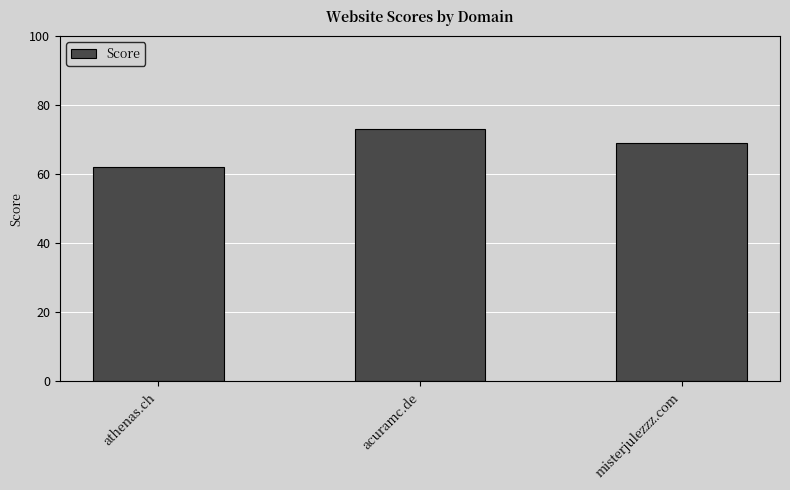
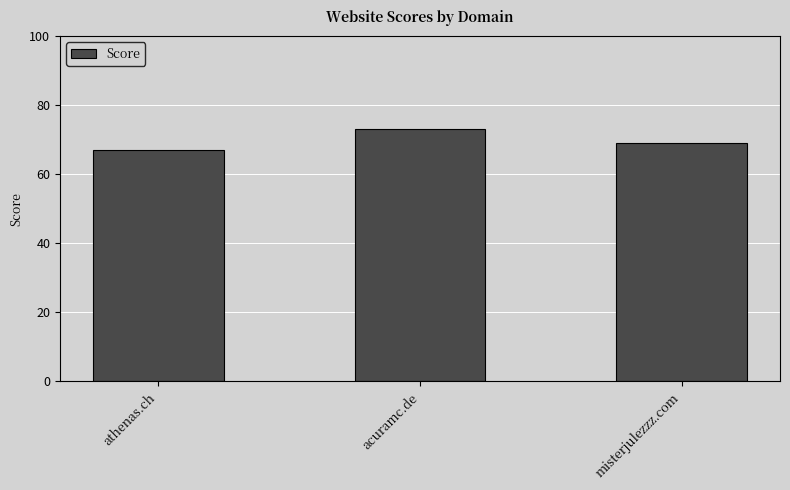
athenas.ch: 62 -> 67
